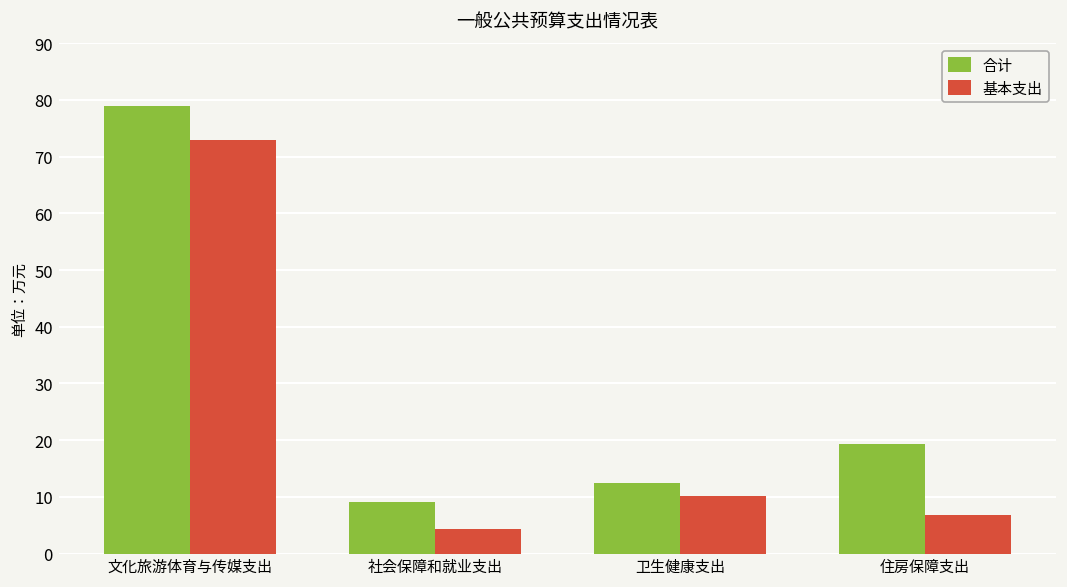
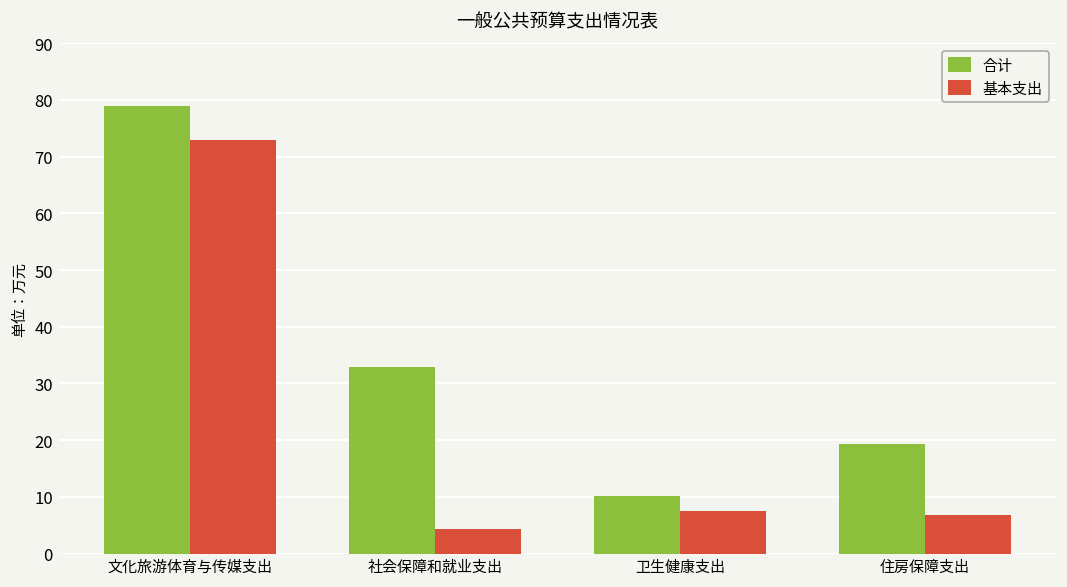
合计, 社会保障和就业支出: 9 -> 33
合计, 卫生健康支出: 12 -> 10
基本支出, 卫生健康支出: 10 -> 8
